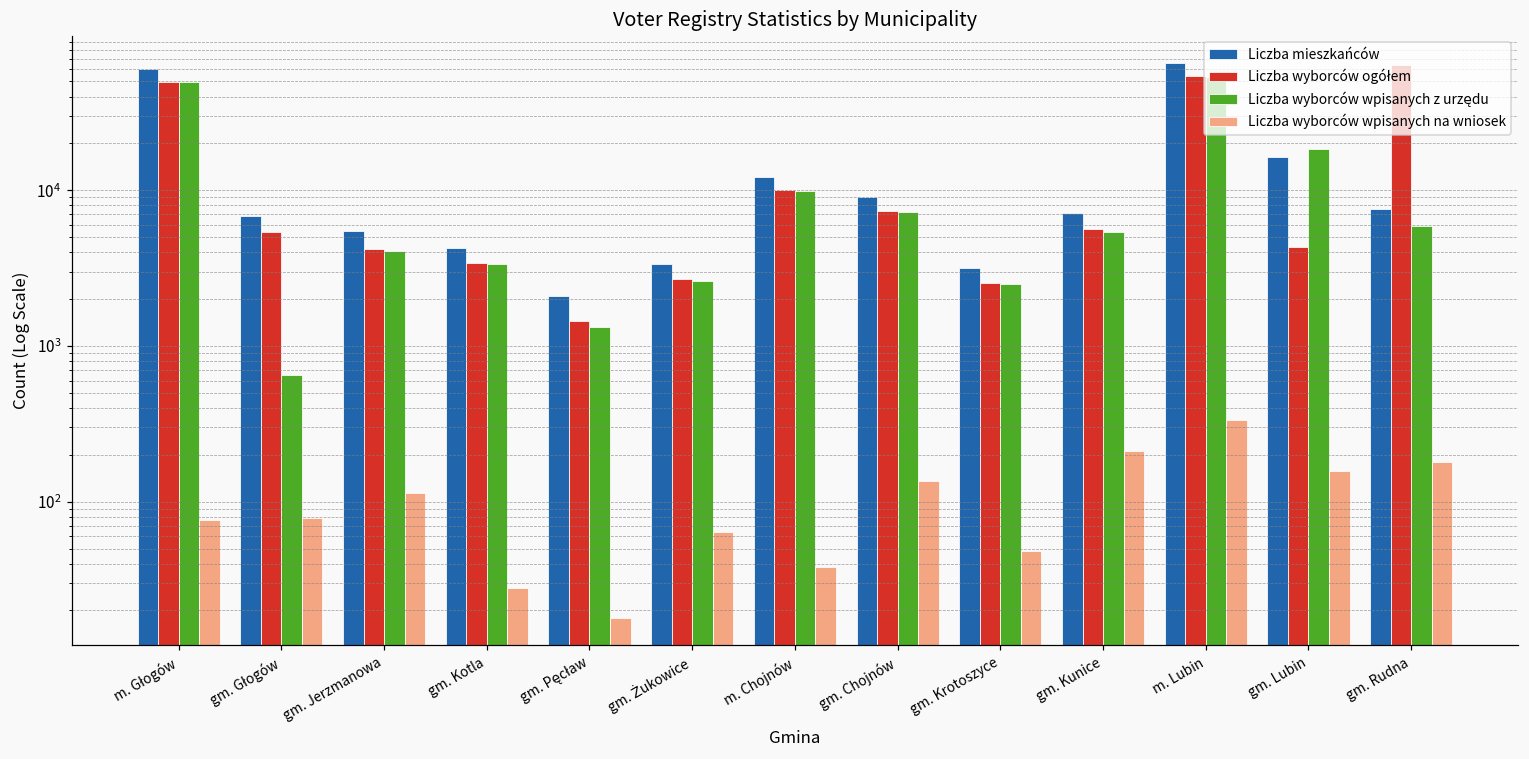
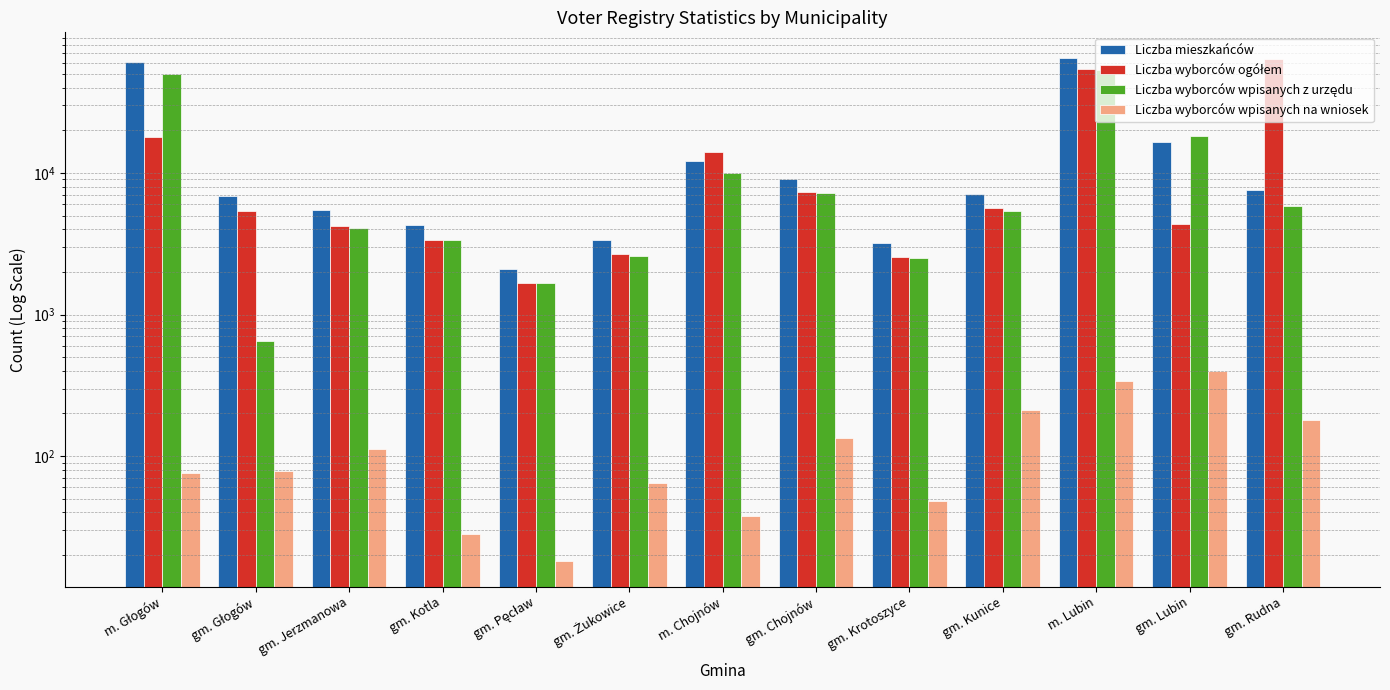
Liczba wyborców ogółem, m. Głogów: 50000 -> 18000
Liczba wyborców ogółem, gm. Pęcław: 1400 -> 1700
Liczba wyborców wpisanych z urzędu, gm. Pęcław: 1300 -> 1700
Liczba wyborców ogółem, m. Chojnów: 10000 -> 14000
Liczba wyborców wpisanych na wniosek, gm. Lubin: 160 -> 400
